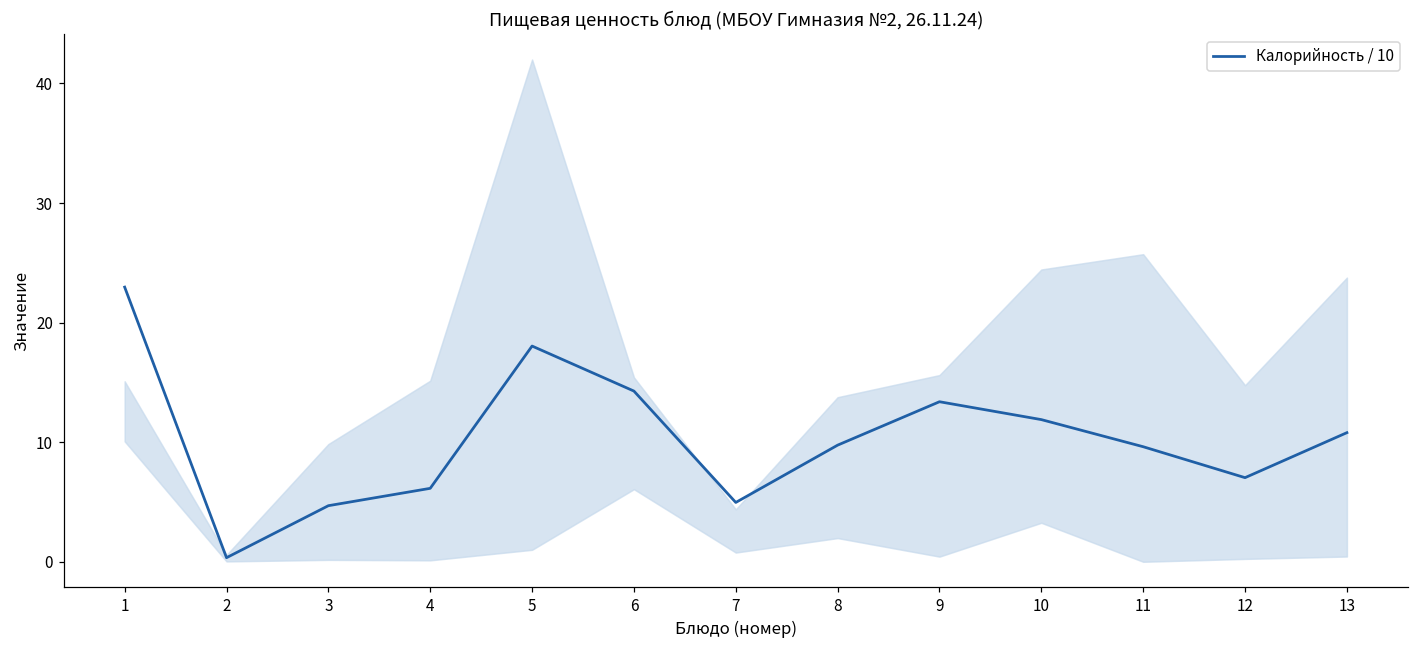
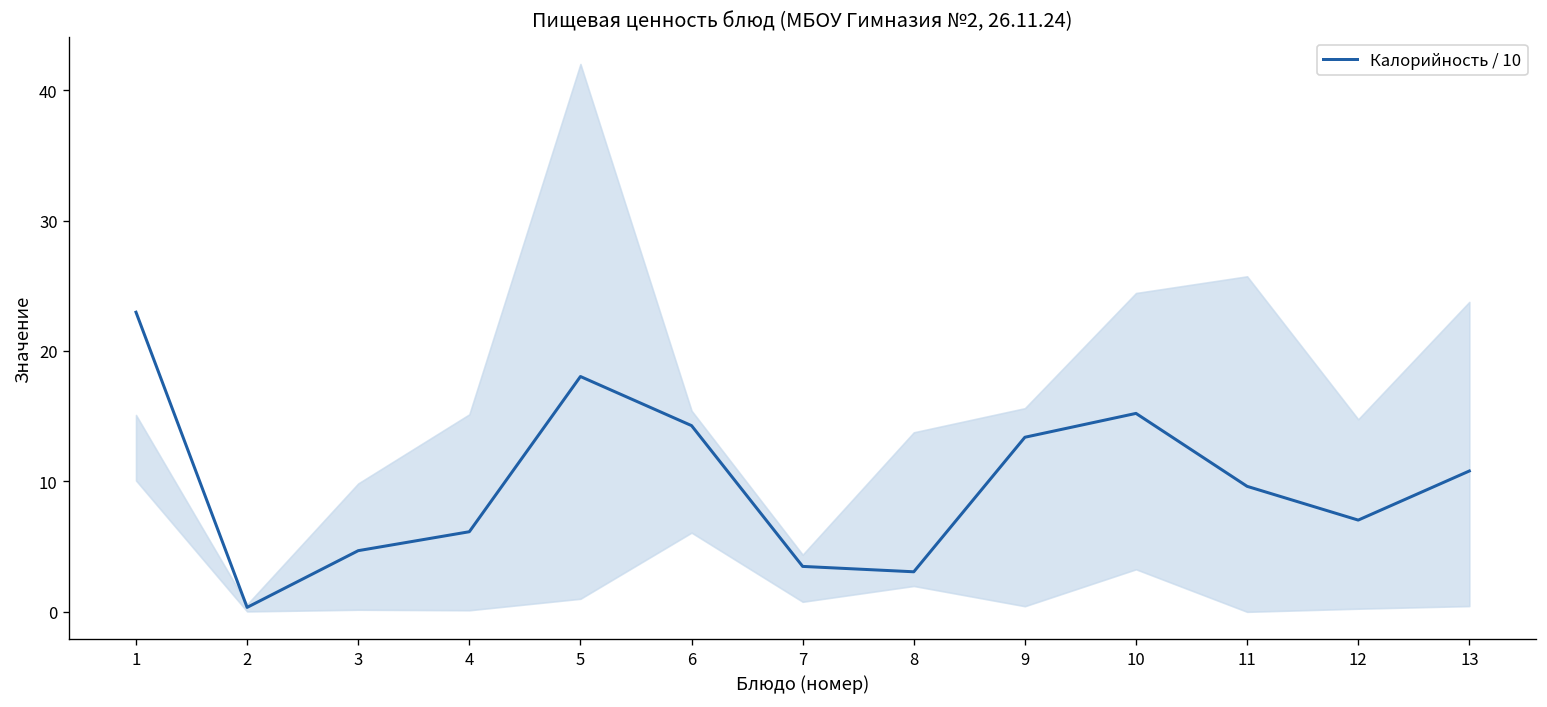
Калорийность / 10, 7: 5.0 -> 3.5
Калорийность / 10, 8: 9.8 -> 3.1
Калорийность / 10, 10: 11.9 -> 15.2
